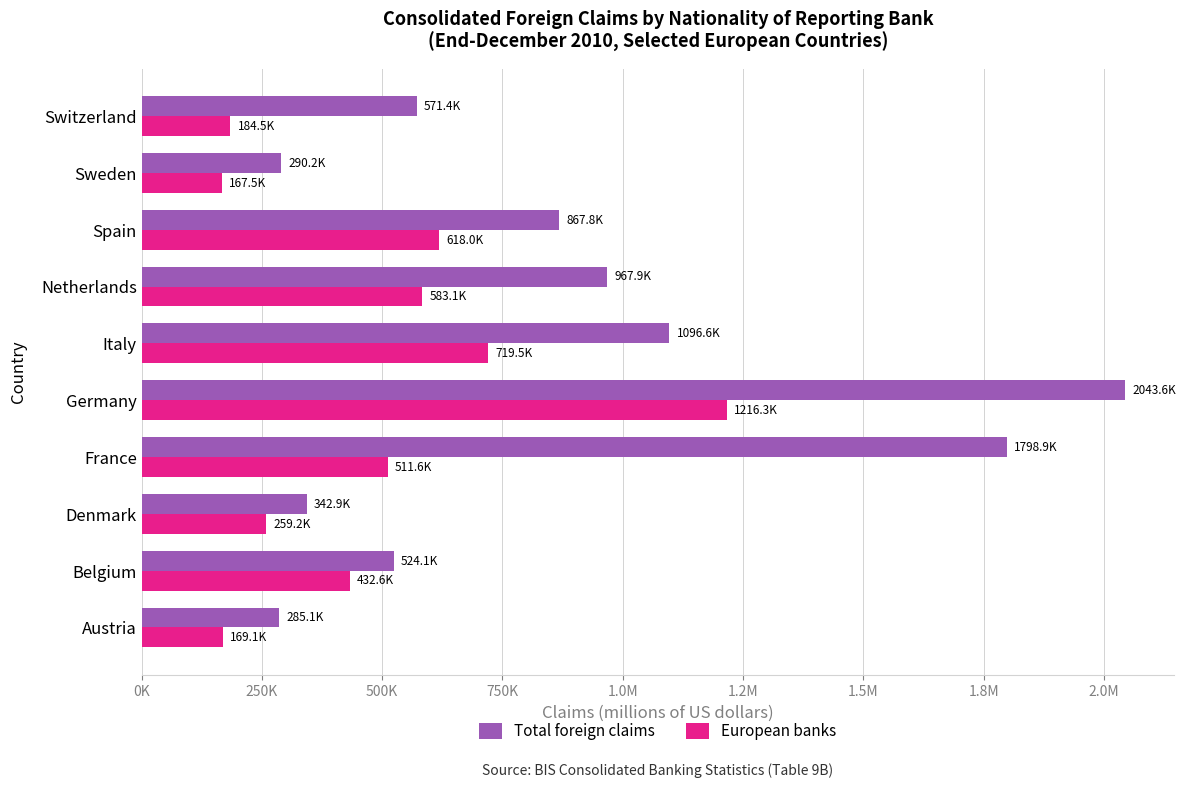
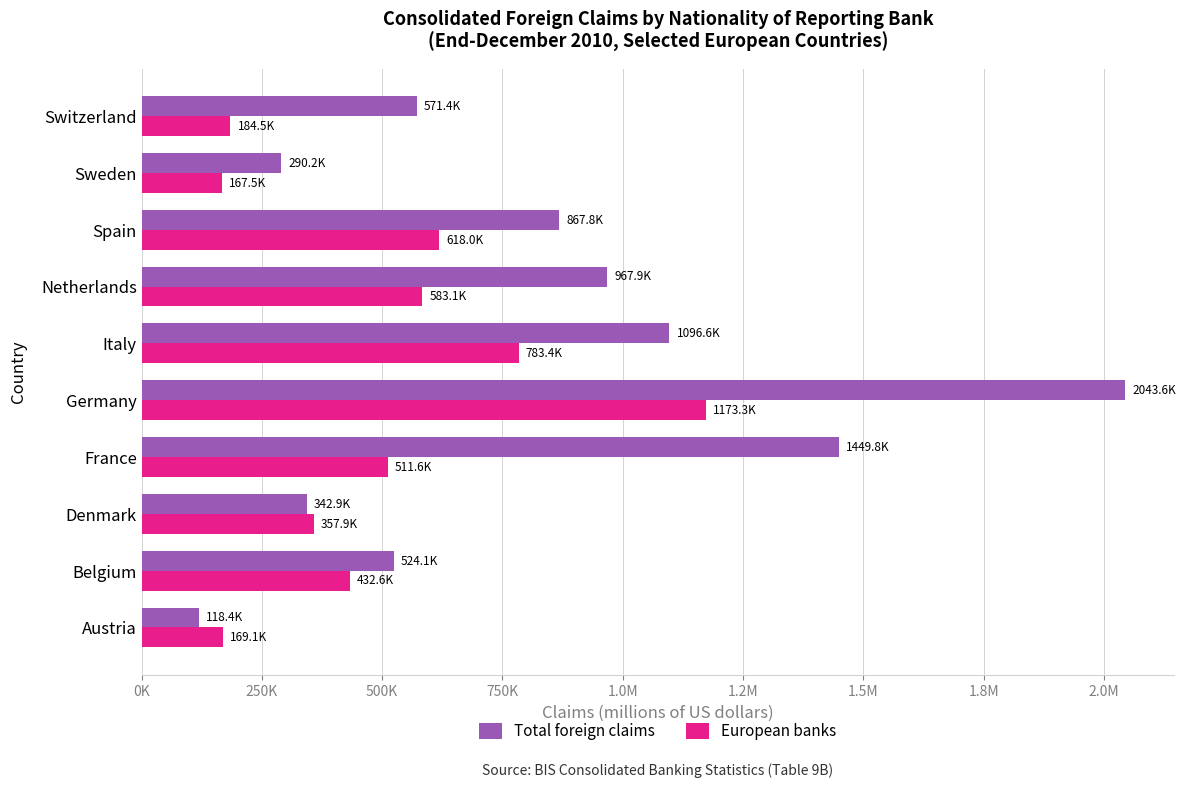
European banks, Italy: 719.5K -> 783.4K
European banks, Germany: 1216.3K -> 1173.3K
Total foreign claims, France: 1798.9K -> 1449.8K
European banks, Denmark: 259.2K -> 357.9K
Total foreign claims, Austria: 285.1K -> 118.4K
